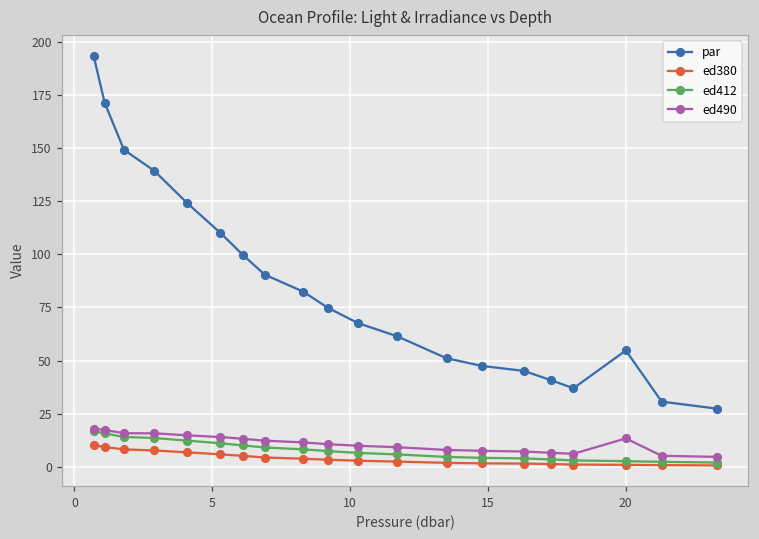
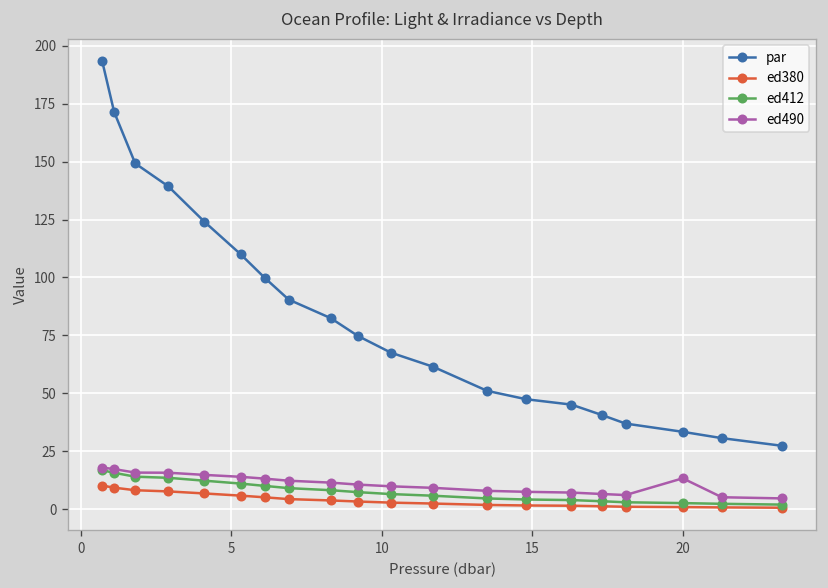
par, 20: 55 -> 33
